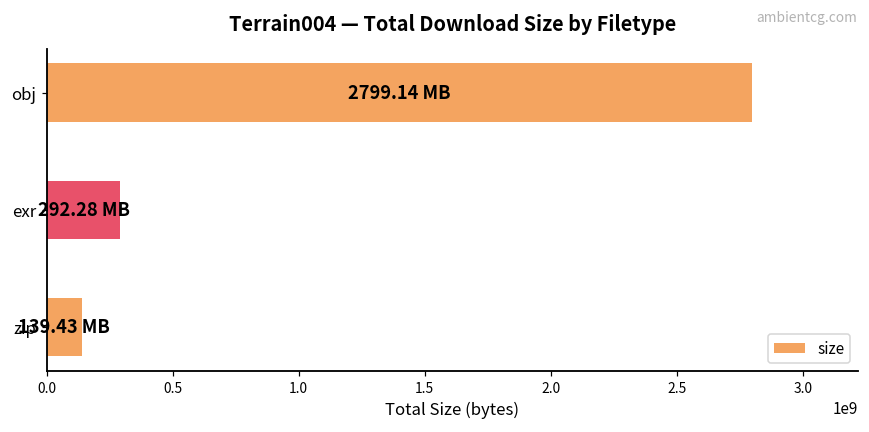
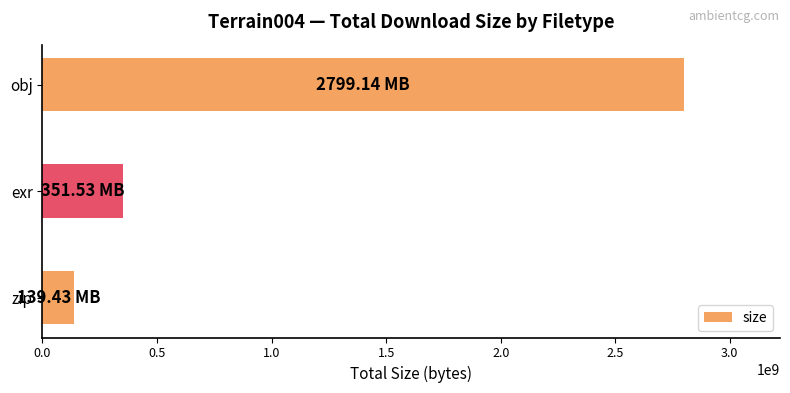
exr: 292.28 -> 351.53
